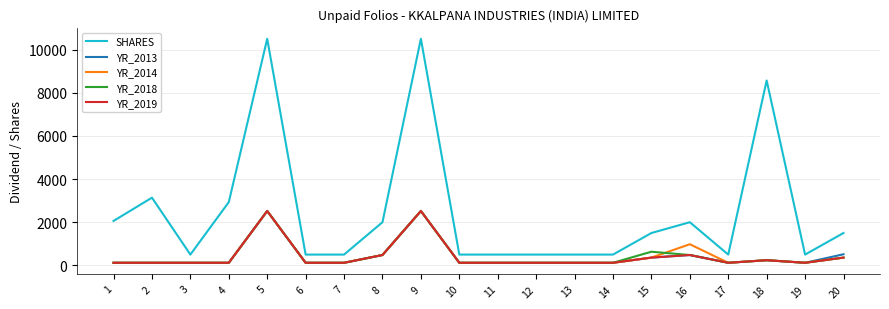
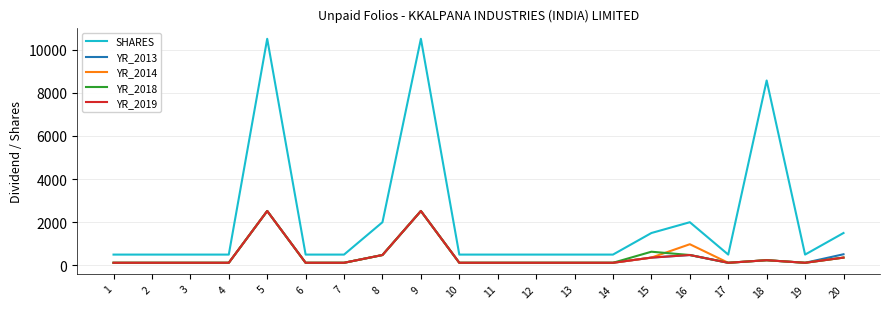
SHARES, 1: 2100 -> 500
SHARES, 2: 3100 -> 500
SHARES, 4: 2900 -> 500
